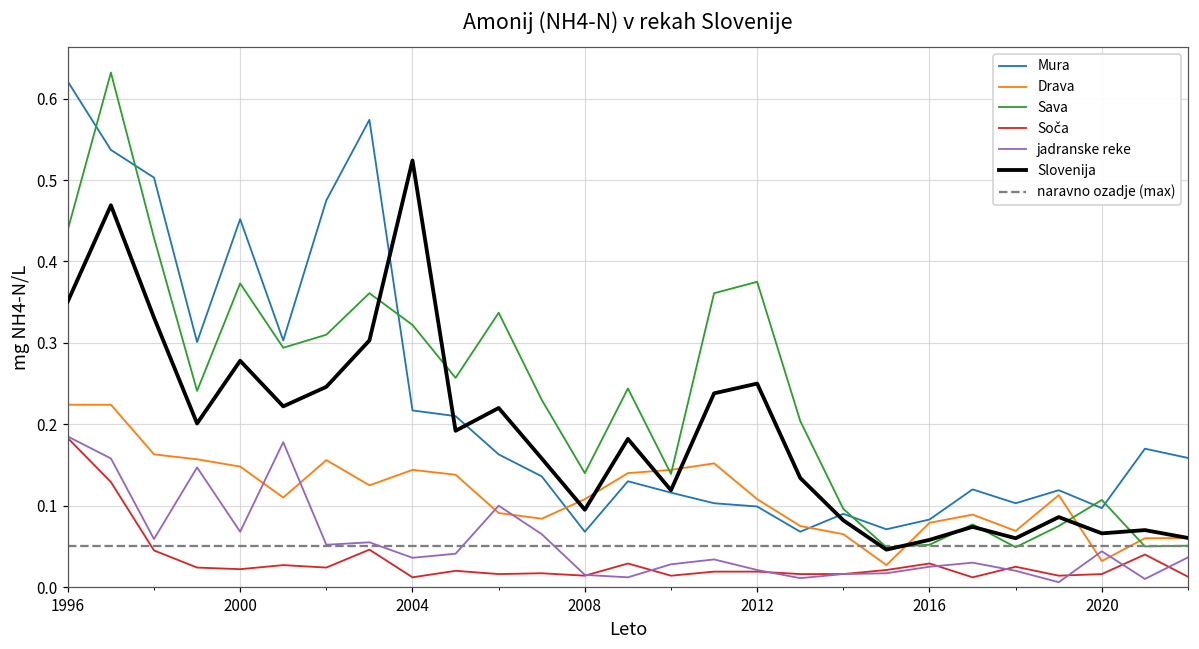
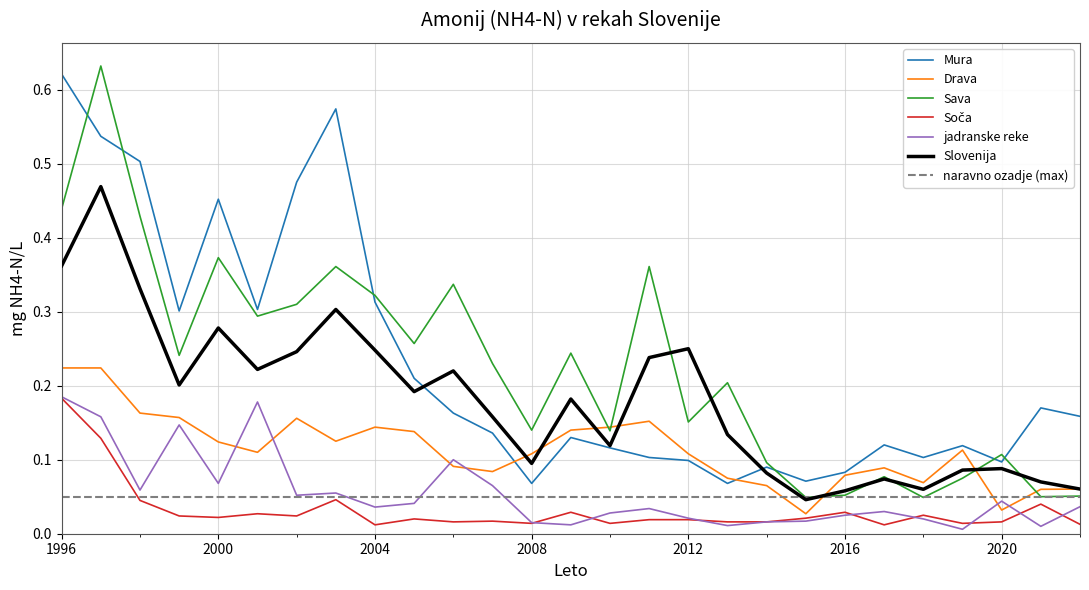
Slovenija, 1996: 0.35 -> 0.36
Drava, 2000: 0.15 -> 0.12
Mura, 2004: 0.22 -> 0.31
Slovenija, 2004: 0.52 -> 0.25
Sava, 2012: 0.38 -> 0.15
Slovenija, 2020: 0.07 -> 0.09
